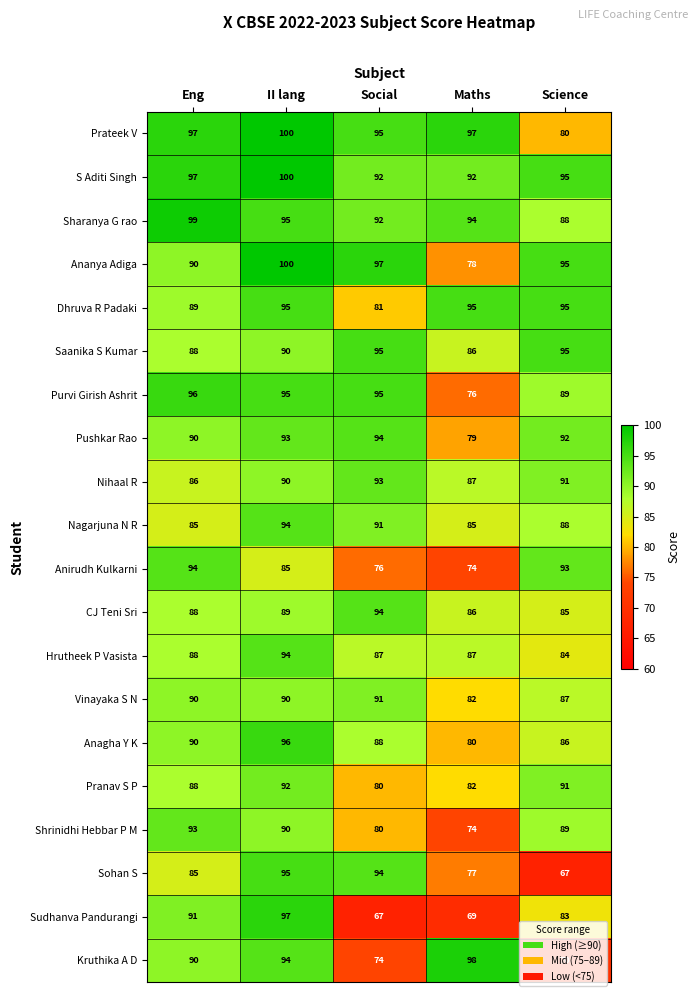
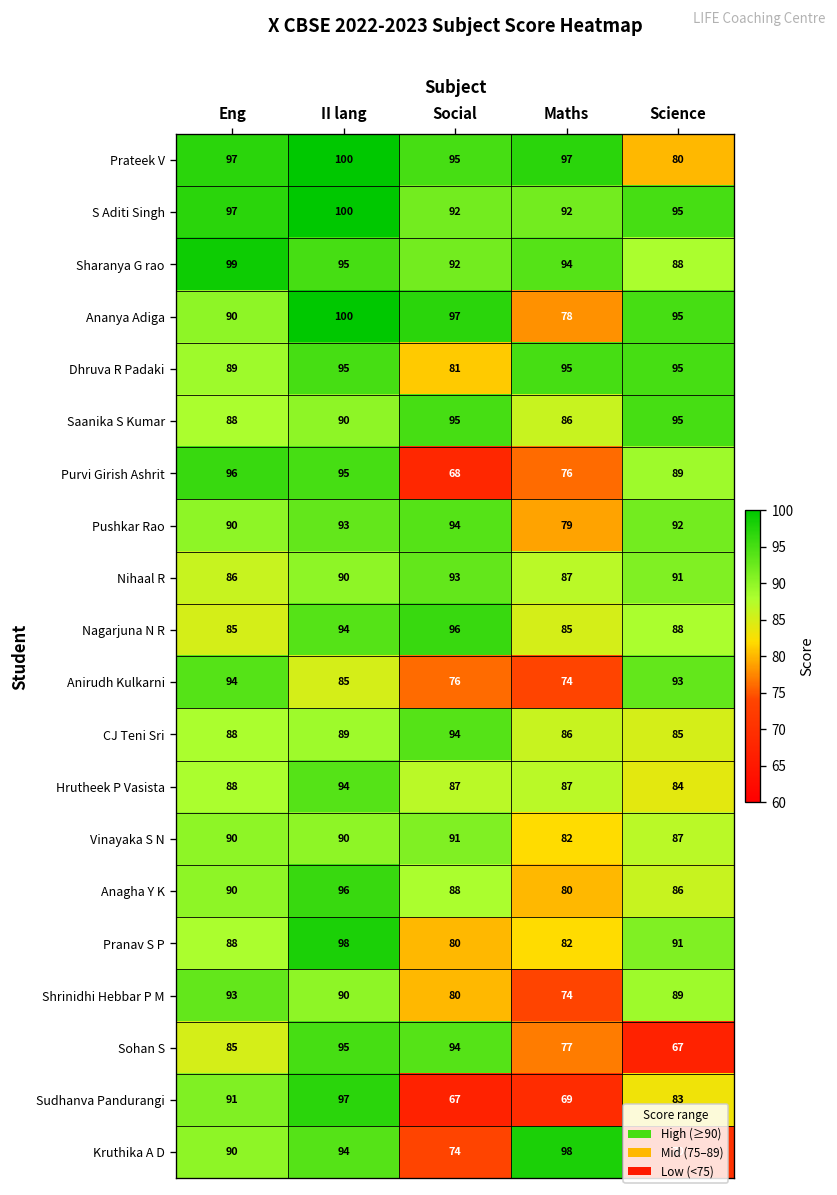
Purvi Girish Ashrit, Social: 95 -> 68
Nagarjuna N R, Social: 91 -> 96
Pranav S P, II lang: 92 -> 98
